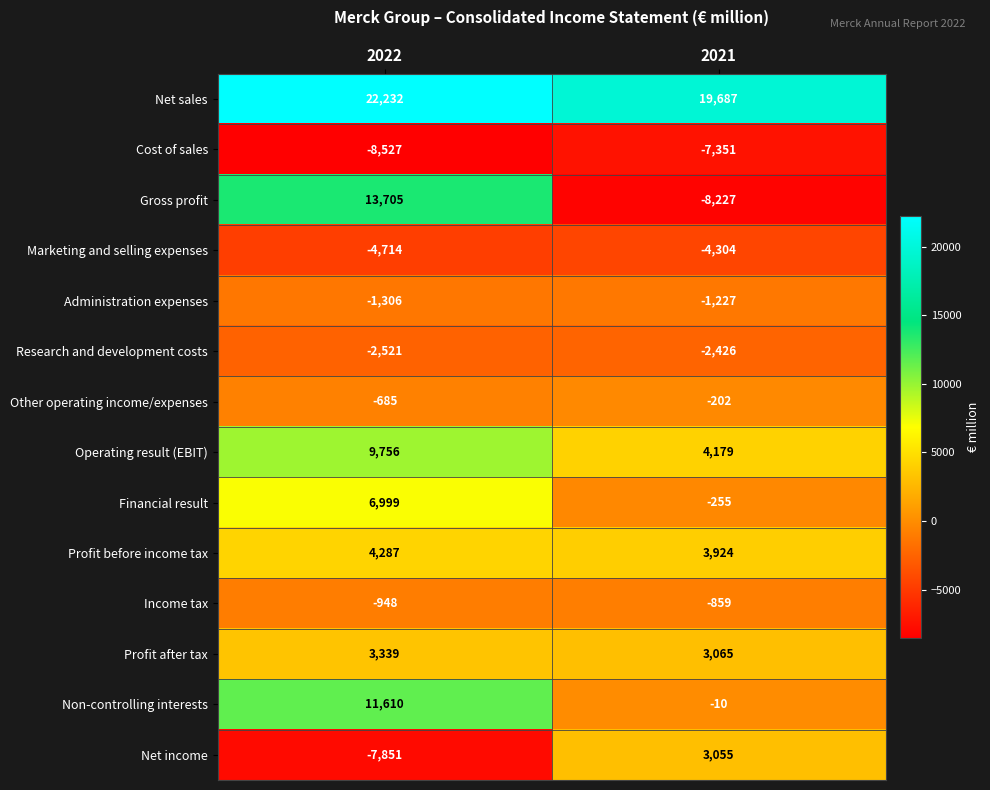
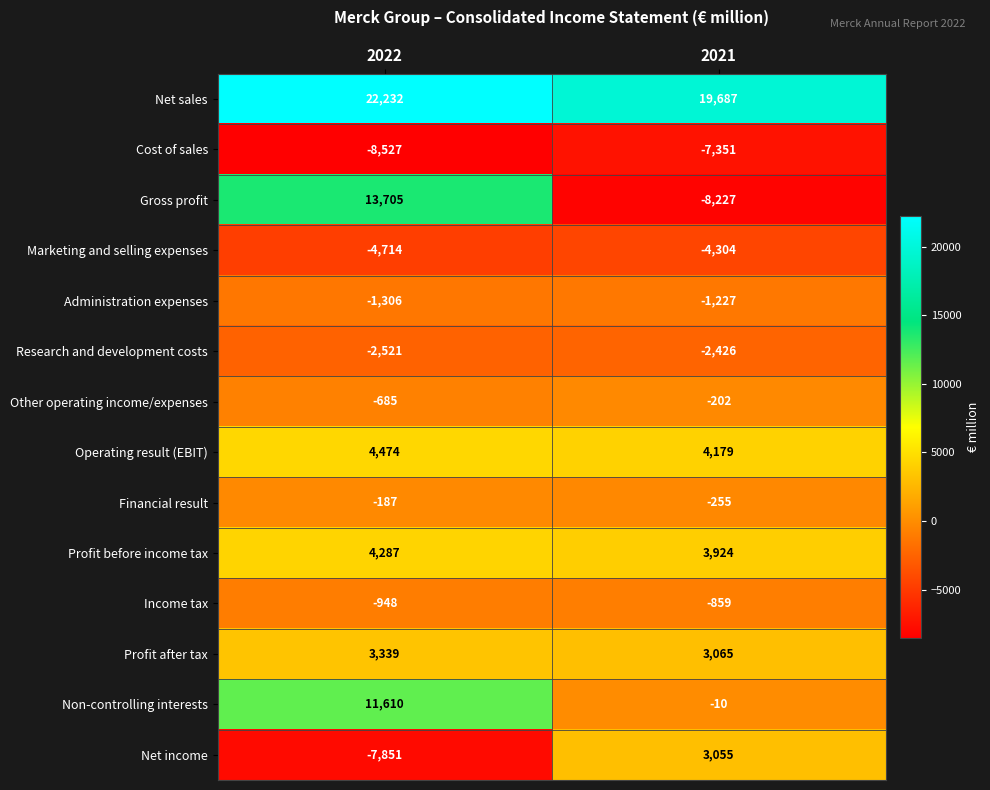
Operating result (EBIT), 2022: 9,756 -> 4,474
Financial result, 2022: 6,999 -> -187
